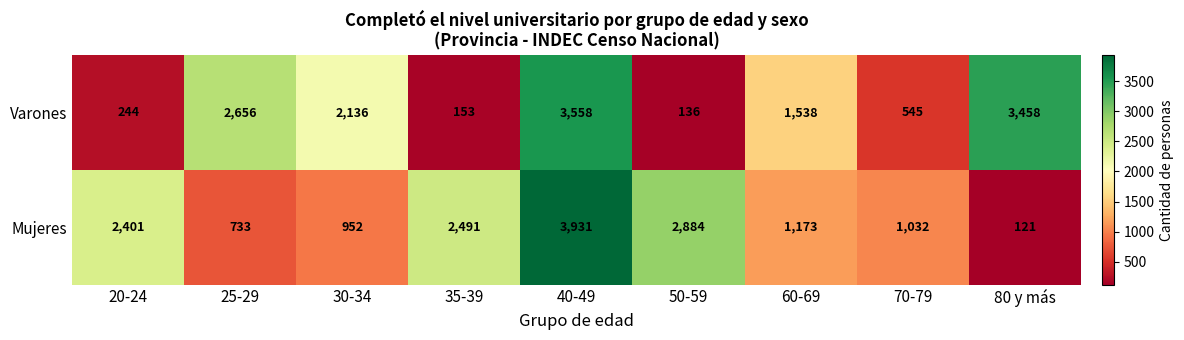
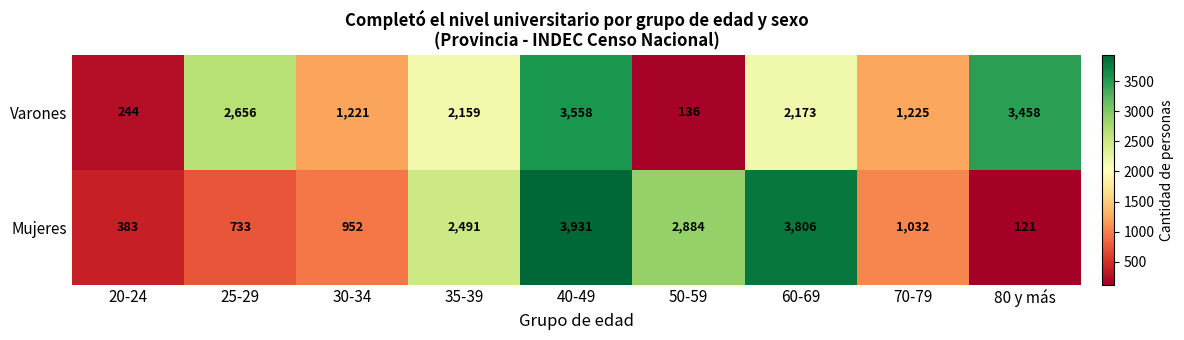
Varones, 30-34: 2,136 -> 1,221
Varones, 35-39: 153 -> 2,159
Varones, 60-69: 1,538 -> 2,173
Varones, 70-79: 545 -> 1,225
Mujeres, 20-24: 2,401 -> 383
Mujeres, 60-69: 1,173 -> 3,806
